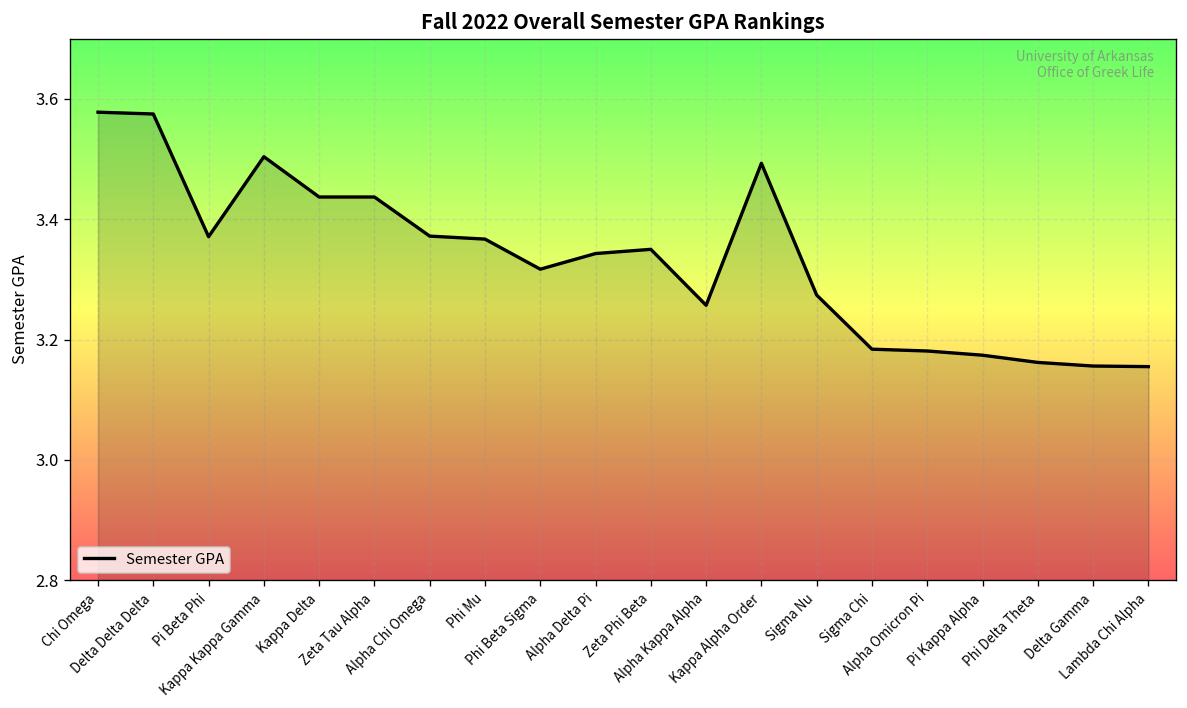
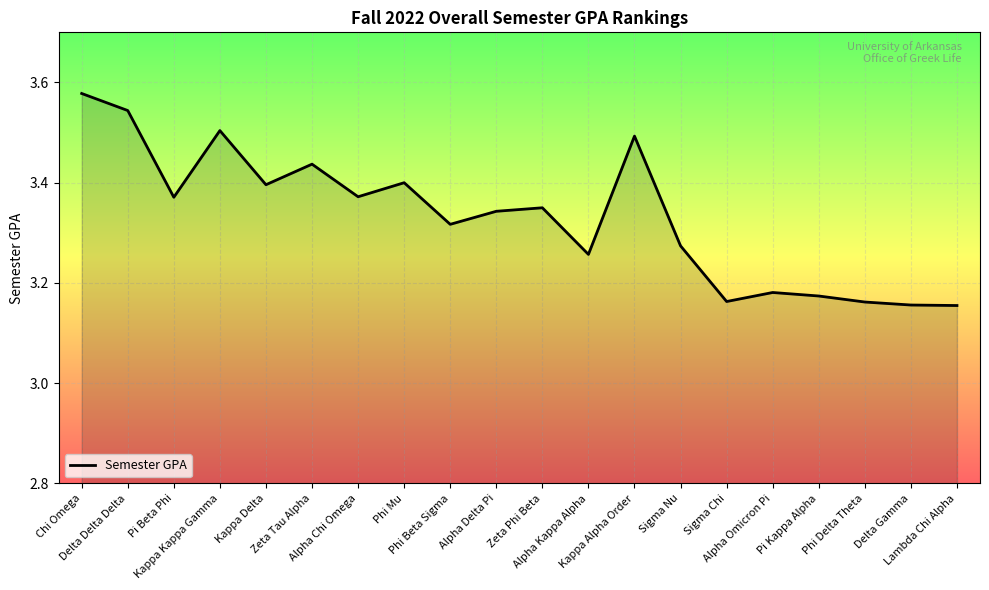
Delta Delta Delta: 3.58 -> 3.54
Kappa Delta: 3.44 -> 3.40
Phi Mu: 3.37 -> 3.40
Sigma Chi: 3.18 -> 3.16
